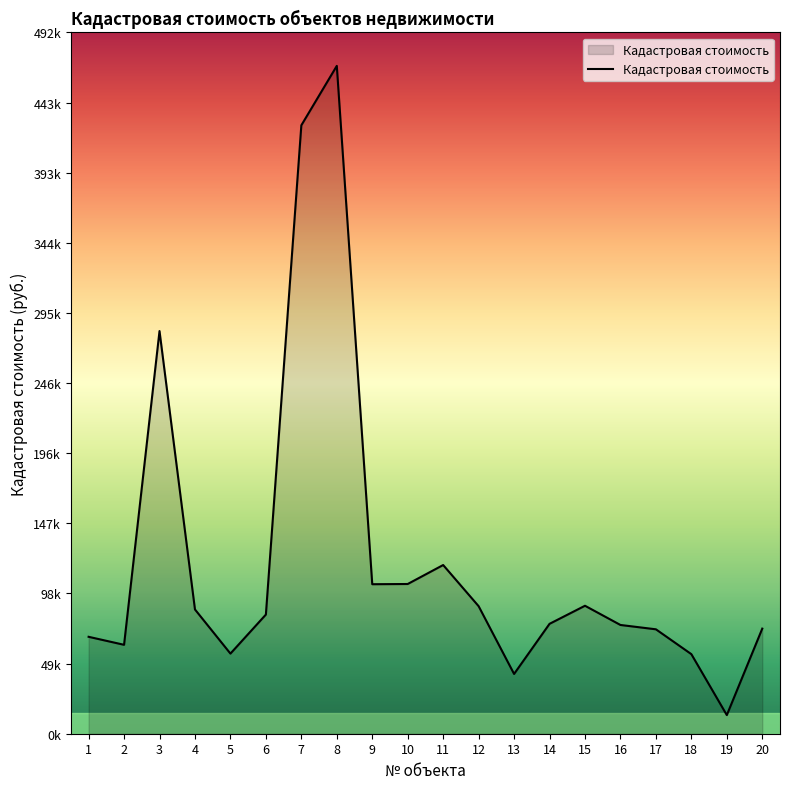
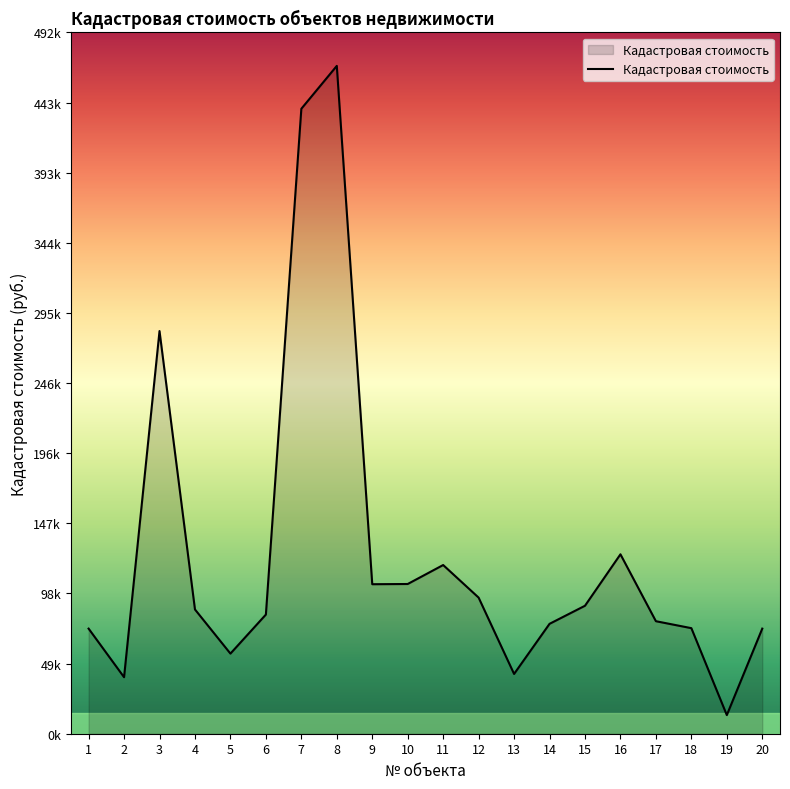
1: 68000 -> 74000
2: 62000 -> 40000
7: 427000 -> 439000
12: 90000 -> 96000
16: 76000 -> 126000
17: 73000 -> 79000
18: 56000 -> 74000
